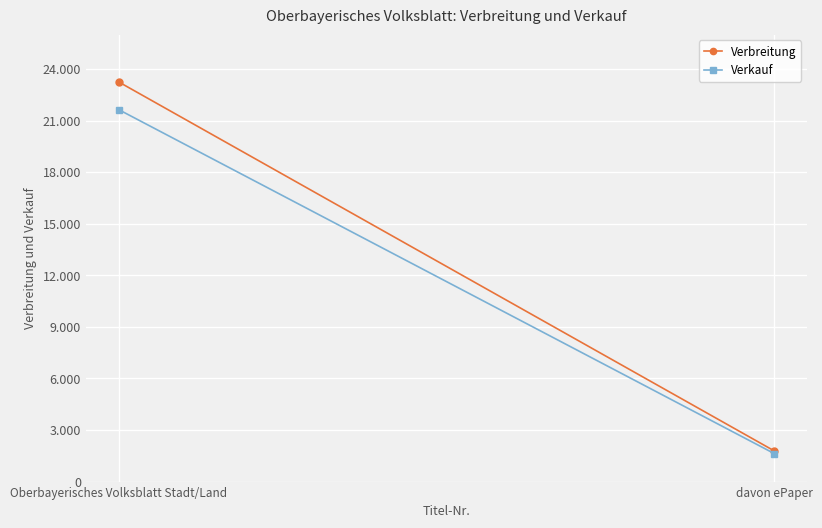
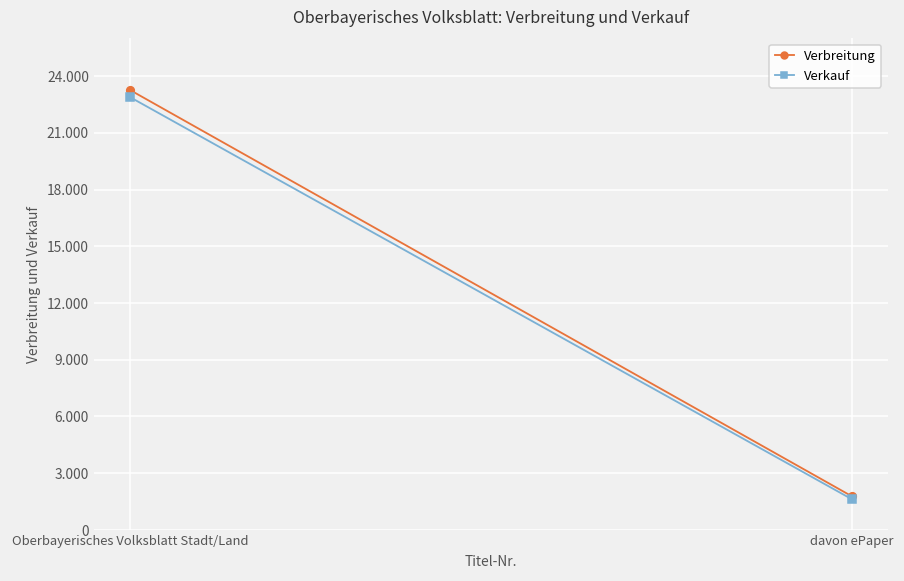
Verkauf, Oberbayerisches Volksblatt Stadt/Land: 21.6 -> 22.9
